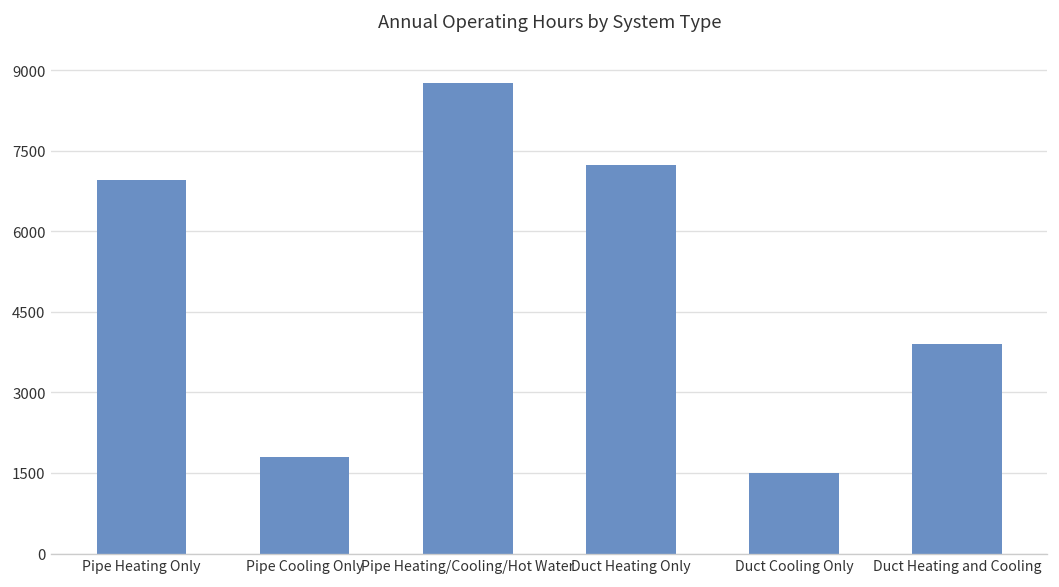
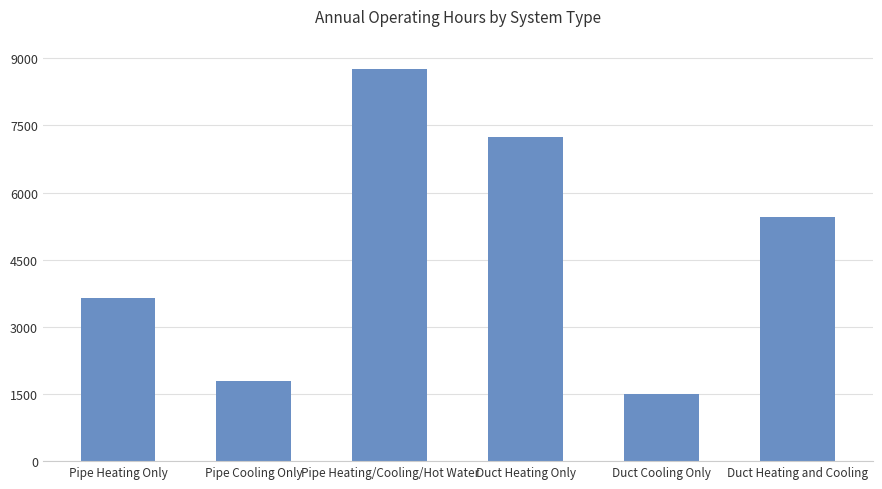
Pipe Heating Only: 7000 -> 3700
Duct Heating and Cooling: 3900 -> 5500
